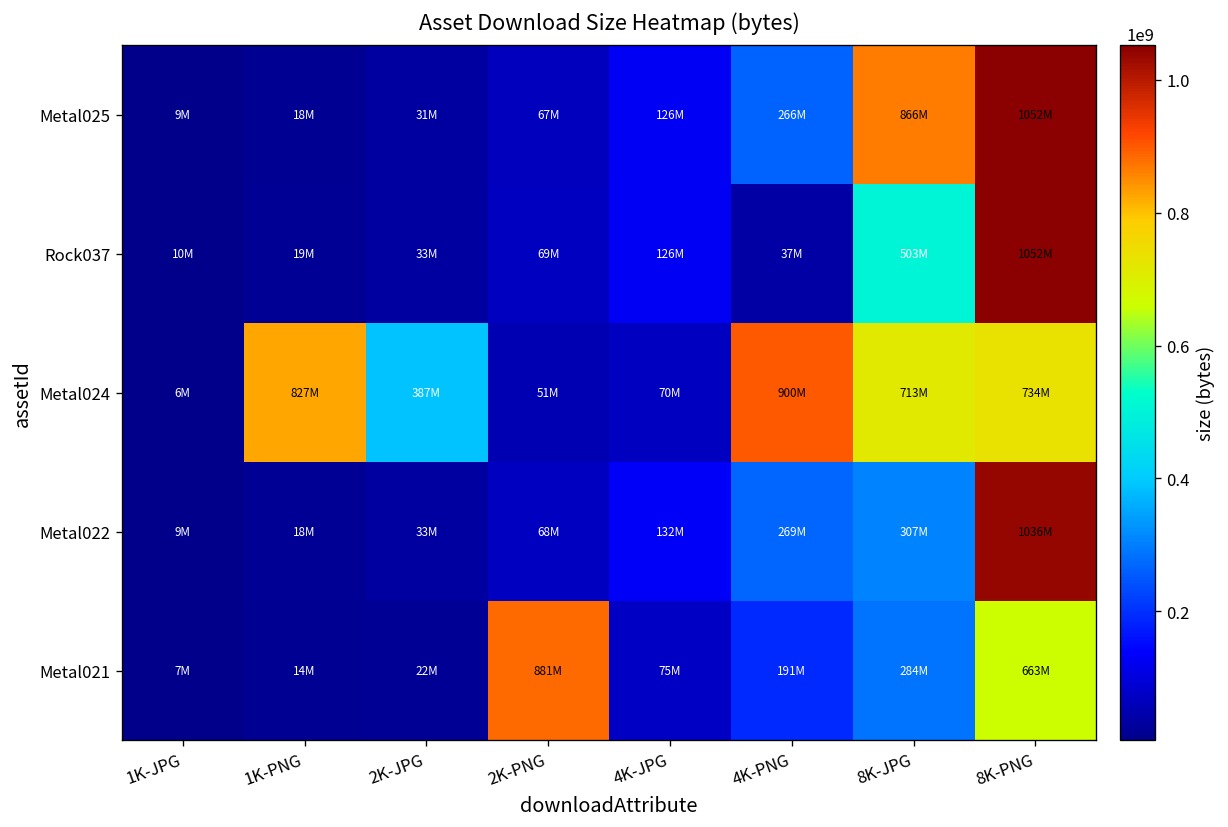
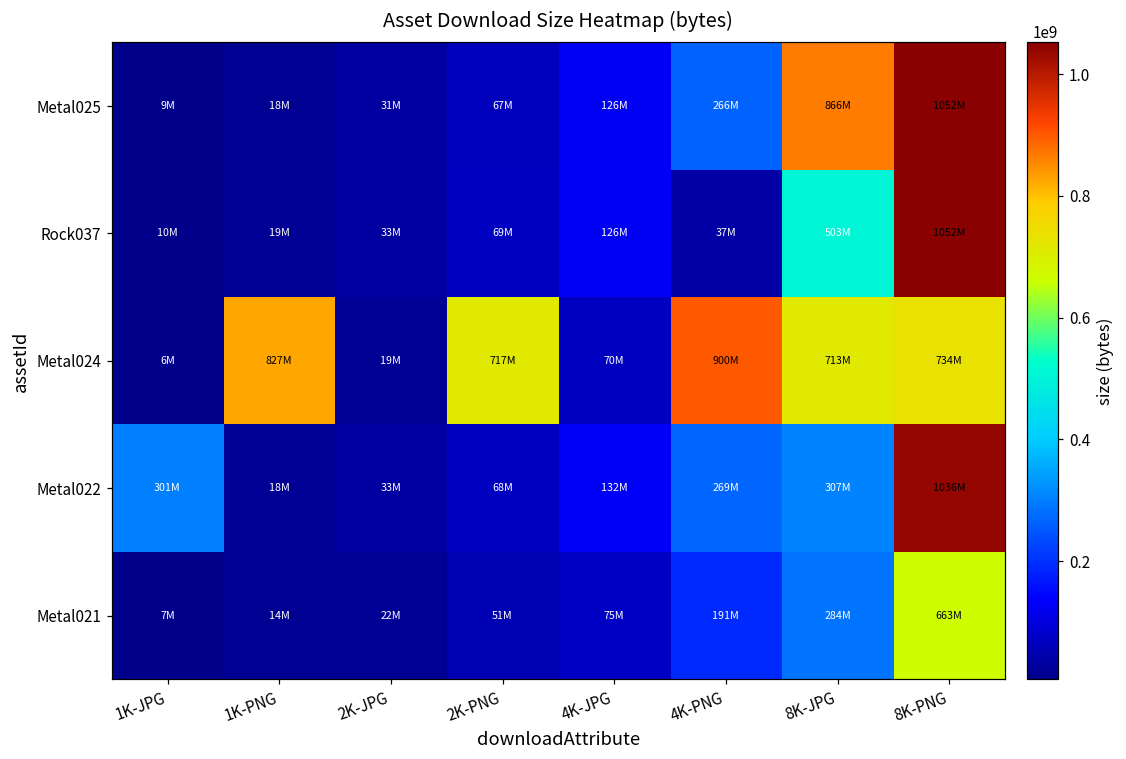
Metal024, 2K-JPG: 387M -> 19M
Metal024, 2K-PNG: 51M -> 717M
Metal022, 1K-JPG: 9M -> 301M
Metal021, 2K-PNG: 881M -> 51M
